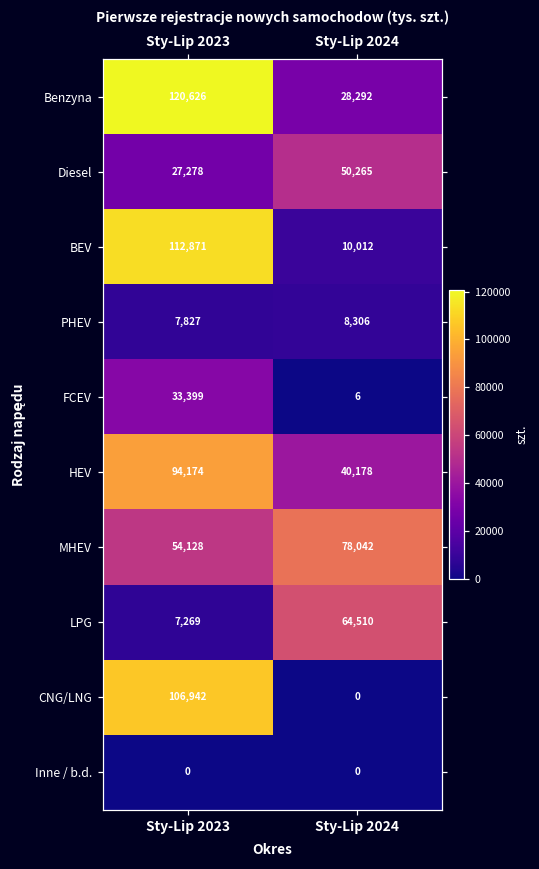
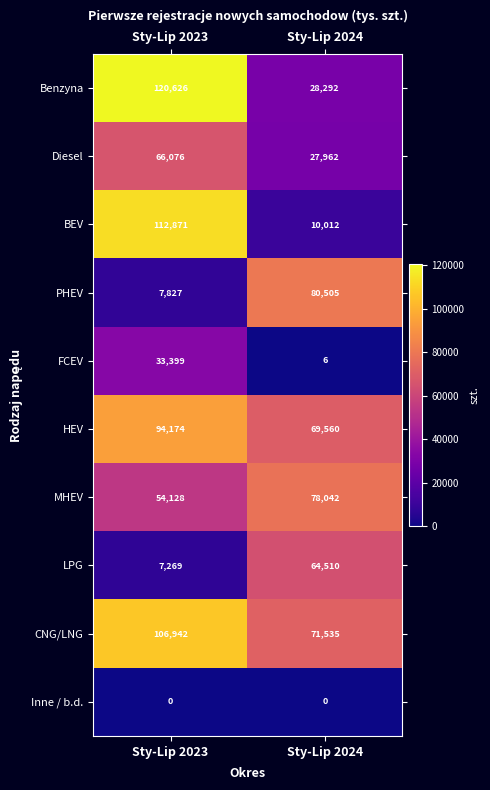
Diesel, Sty-Lip 2023: 27,278 -> 66,076
Diesel, Sty-Lip 2024: 50,265 -> 27,962
PHEV, Sty-Lip 2024: 8,306 -> 80,505
HEV, Sty-Lip 2024: 40,178 -> 69,560
CNG/LNG, Sty-Lip 2024: 0 -> 71,535
